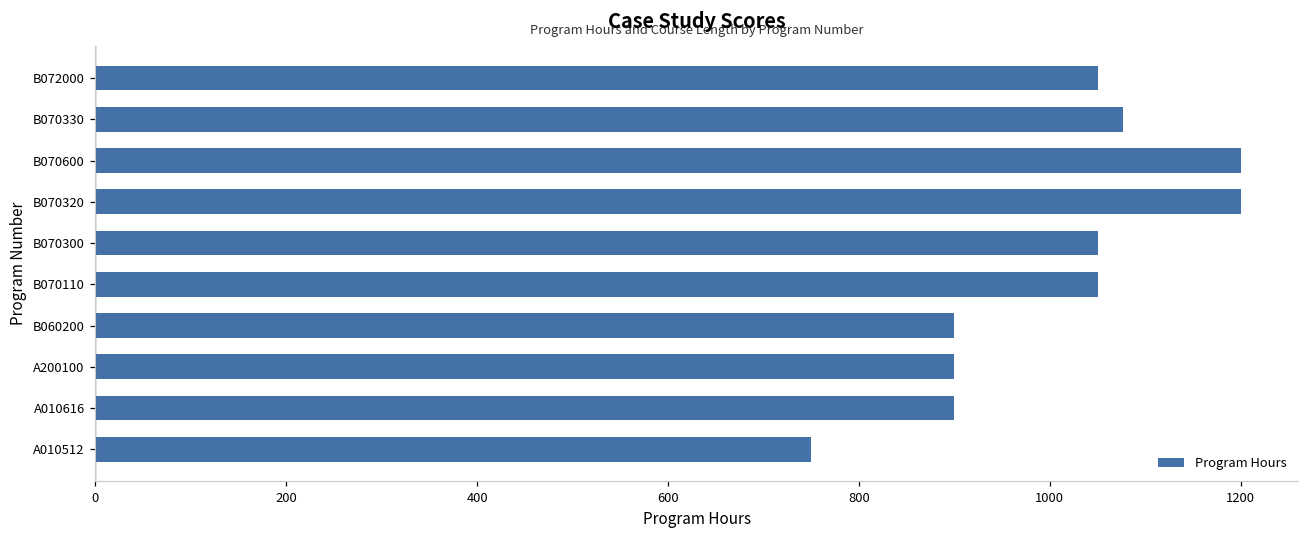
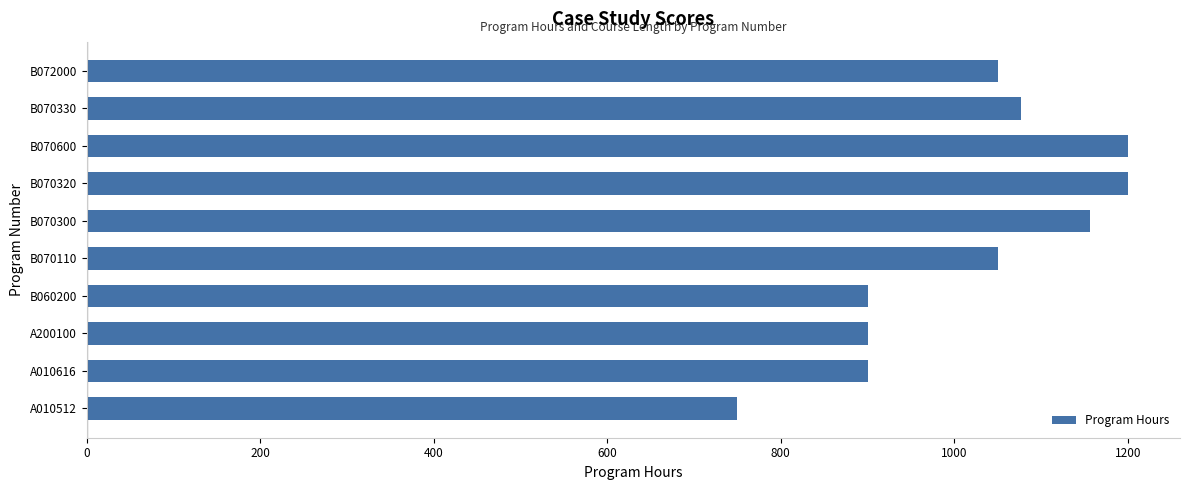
B070300: 1050 -> 1160
